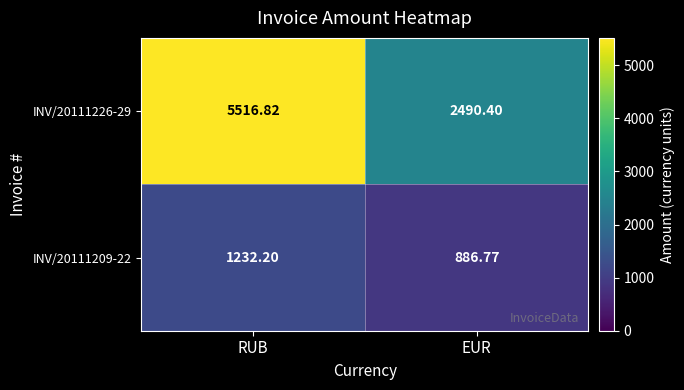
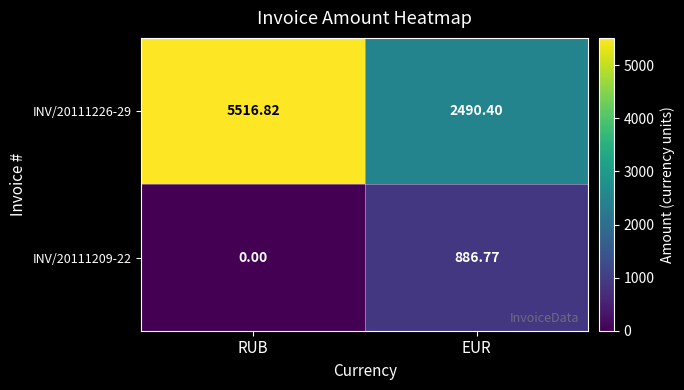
INV/20111209-22, RUB: 1232.20 -> 0.00
